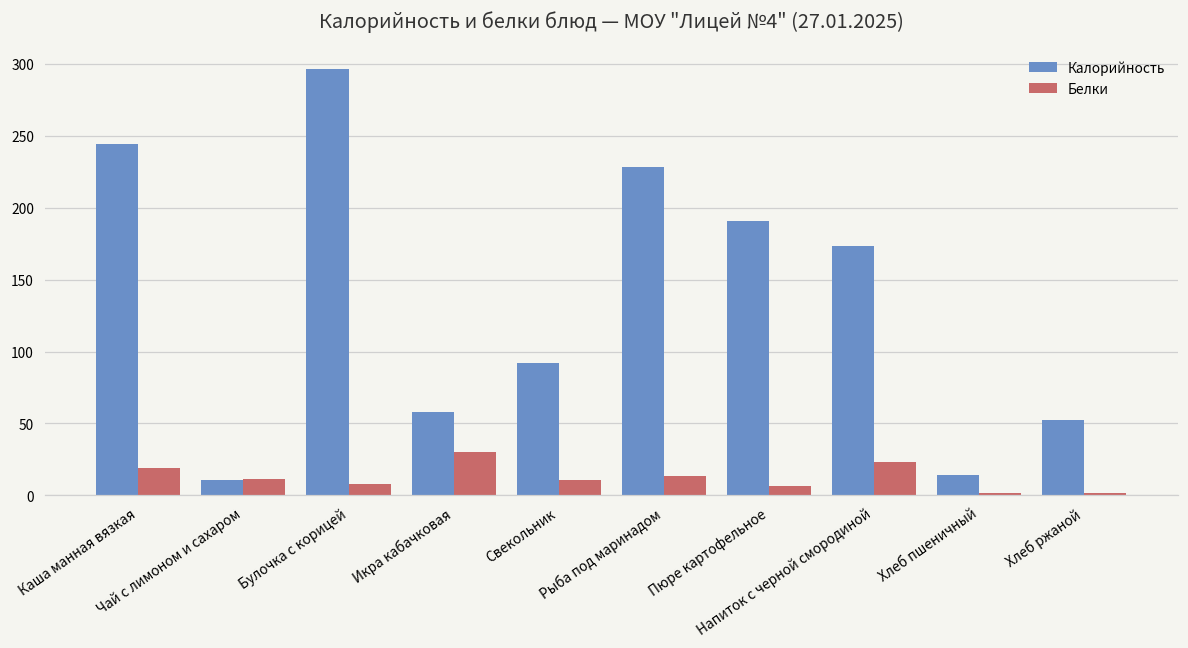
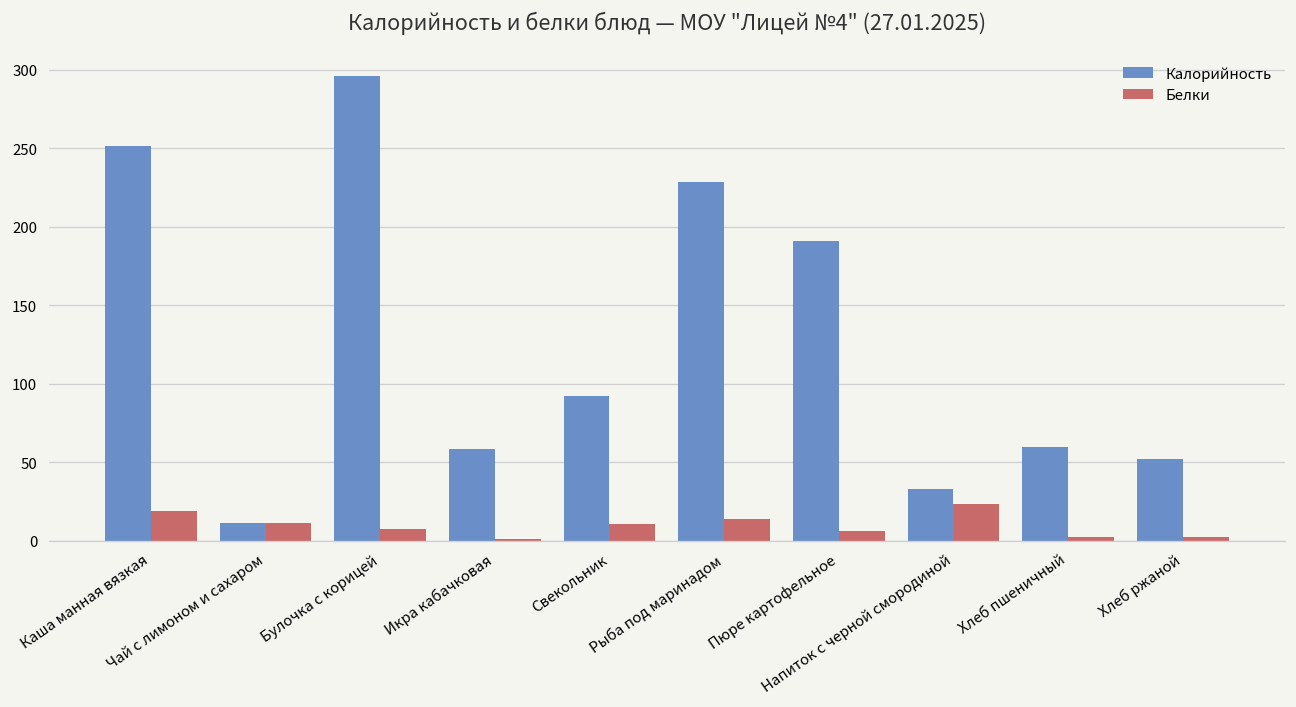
Калорийность, Каша манная вязкая: 244 -> 251
Белки, Икра кабачковая: 30 -> 1
Калорийность, Напиток с черной смородиной: 174 -> 33
Калорийность, Хлеб пшеничный: 14 -> 60
